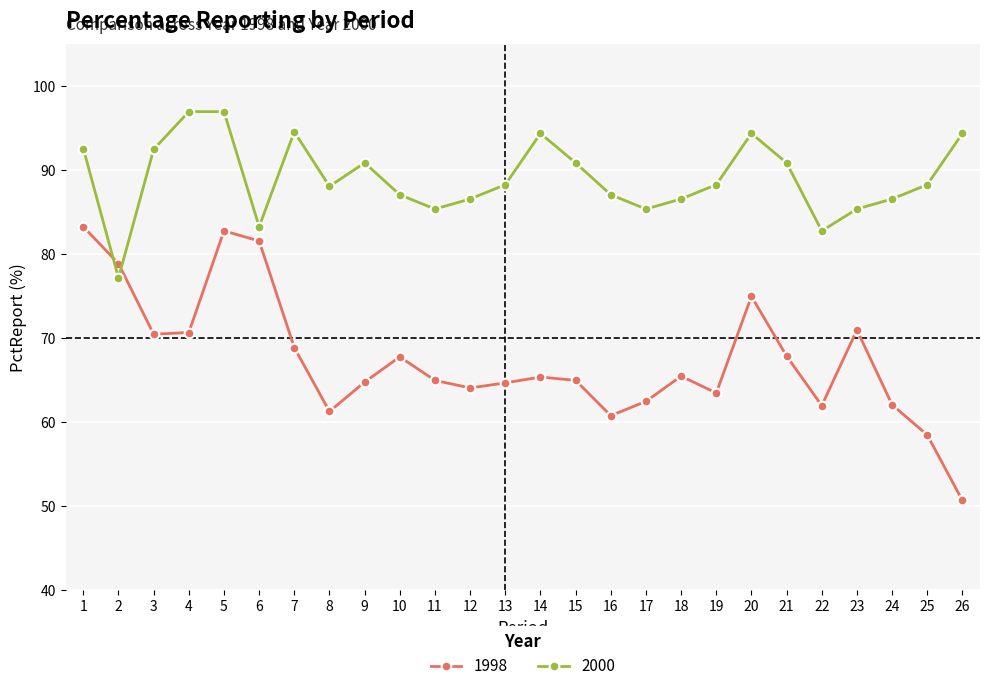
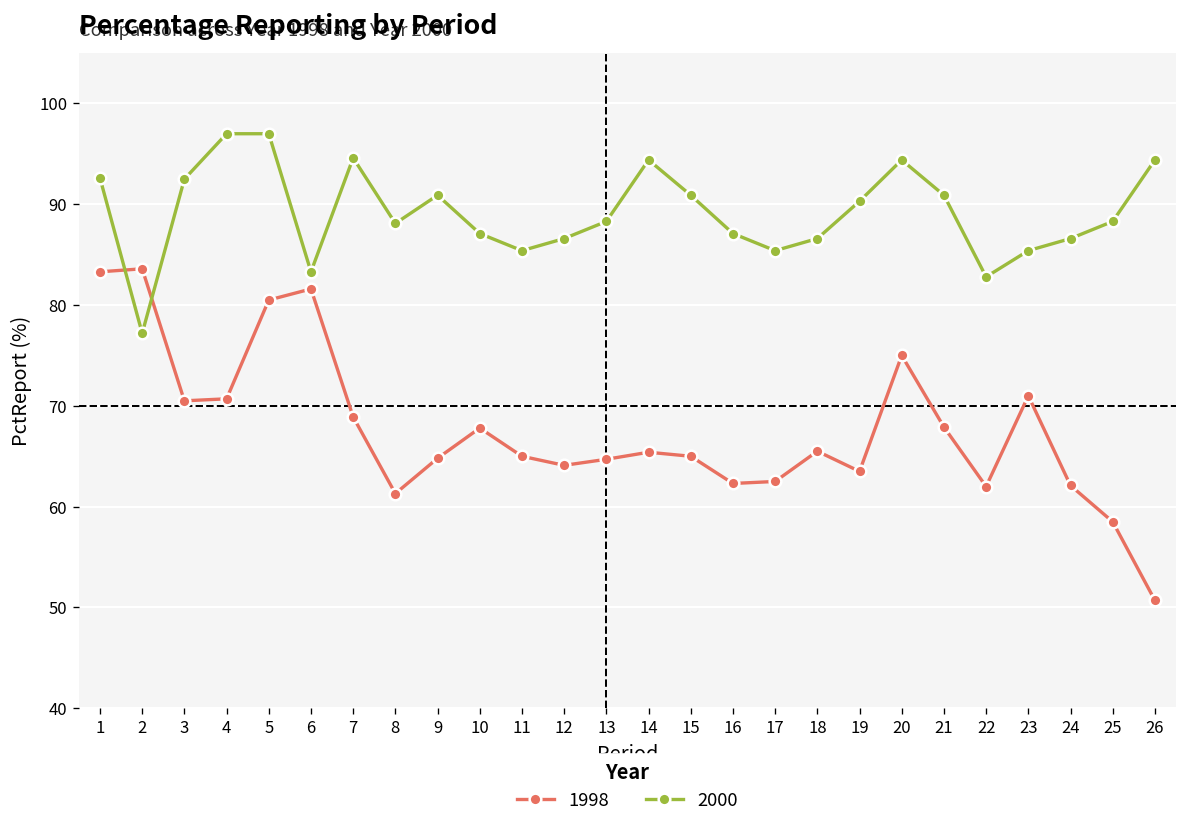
1998, 2: 79 -> 84
1998, 5: 83 -> 81
1998, 16: 61 -> 62
2000, 19: 88 -> 90
